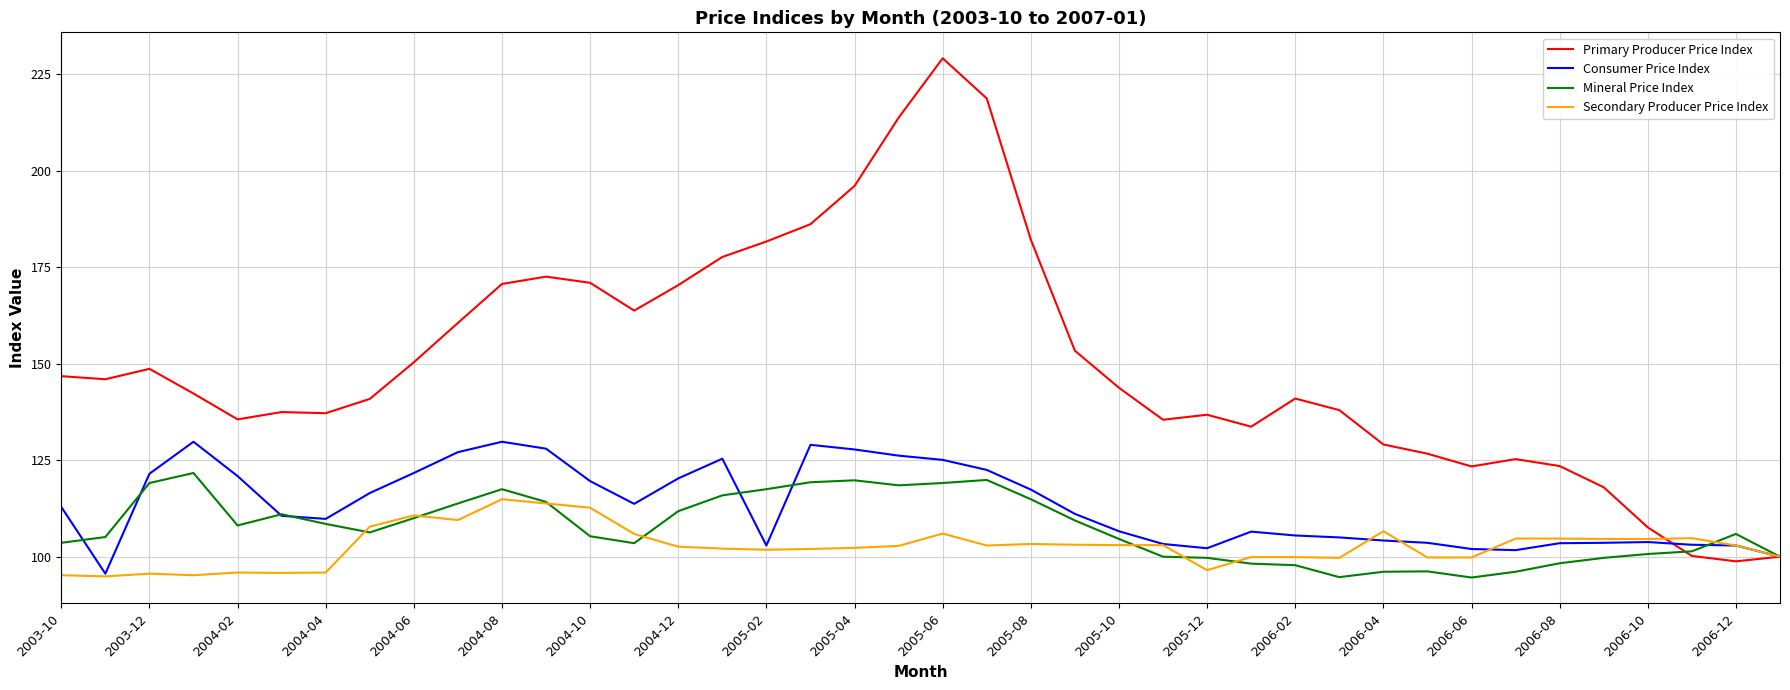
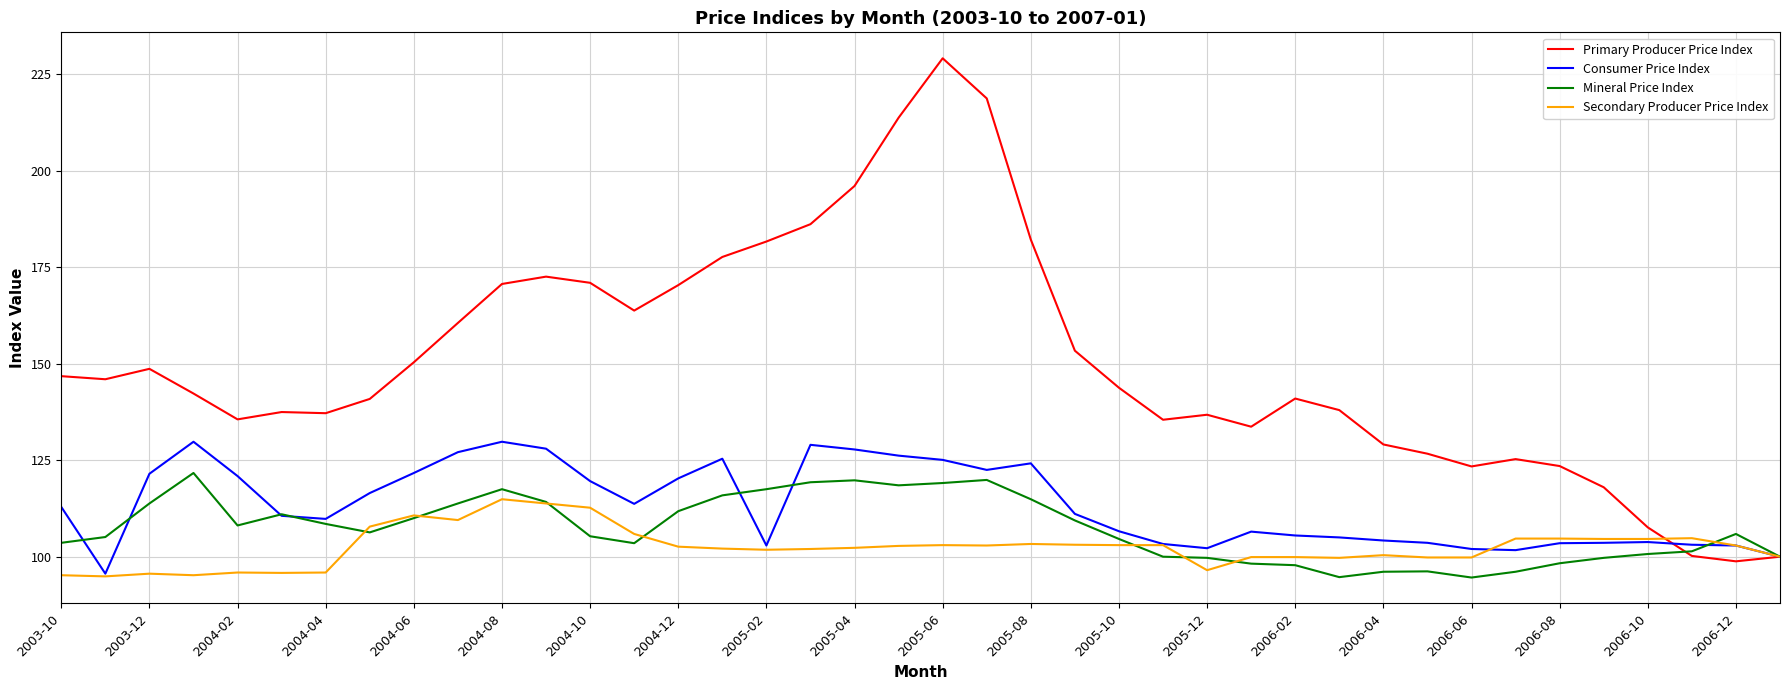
Mineral Price Index, 2003-12: 119 -> 114
Secondary Producer Price Index, 2005-06: 106 -> 103
Consumer Price Index, 2005-08: 117 -> 124
Secondary Producer Price Index, 2006-04: 107 -> 100
